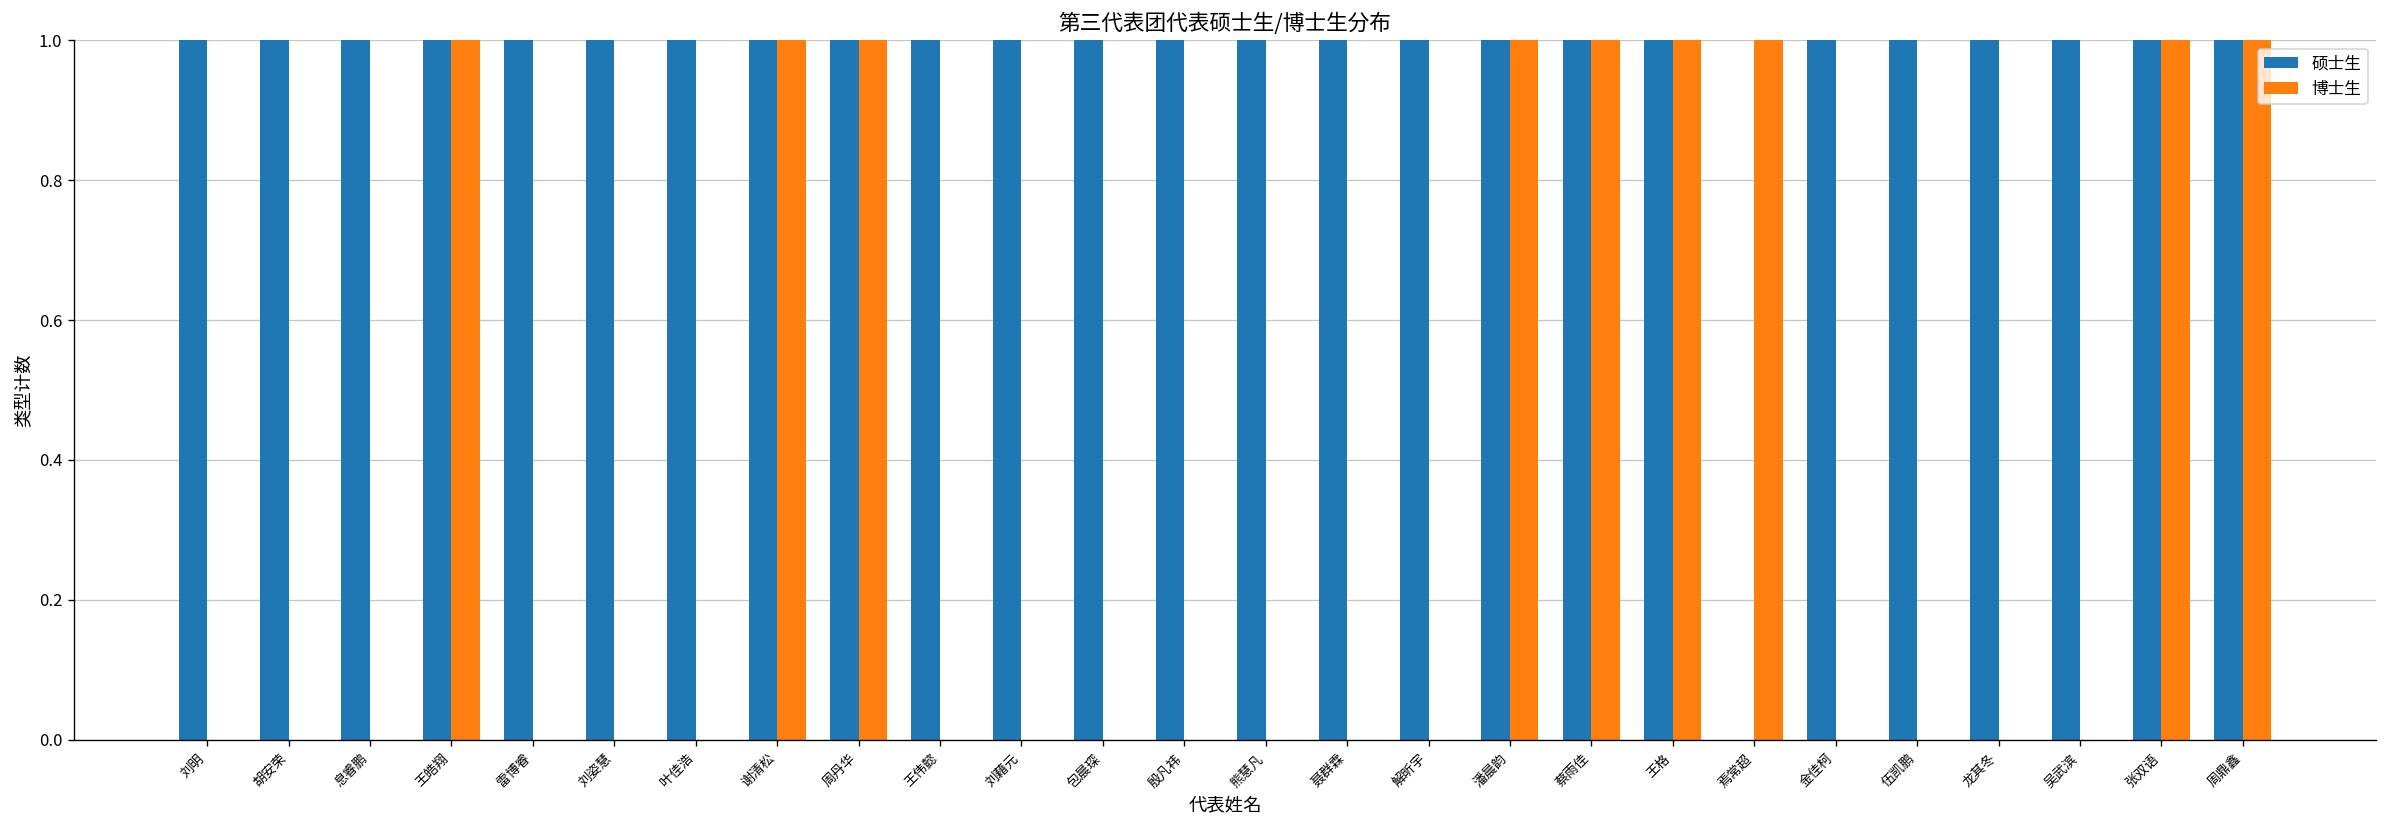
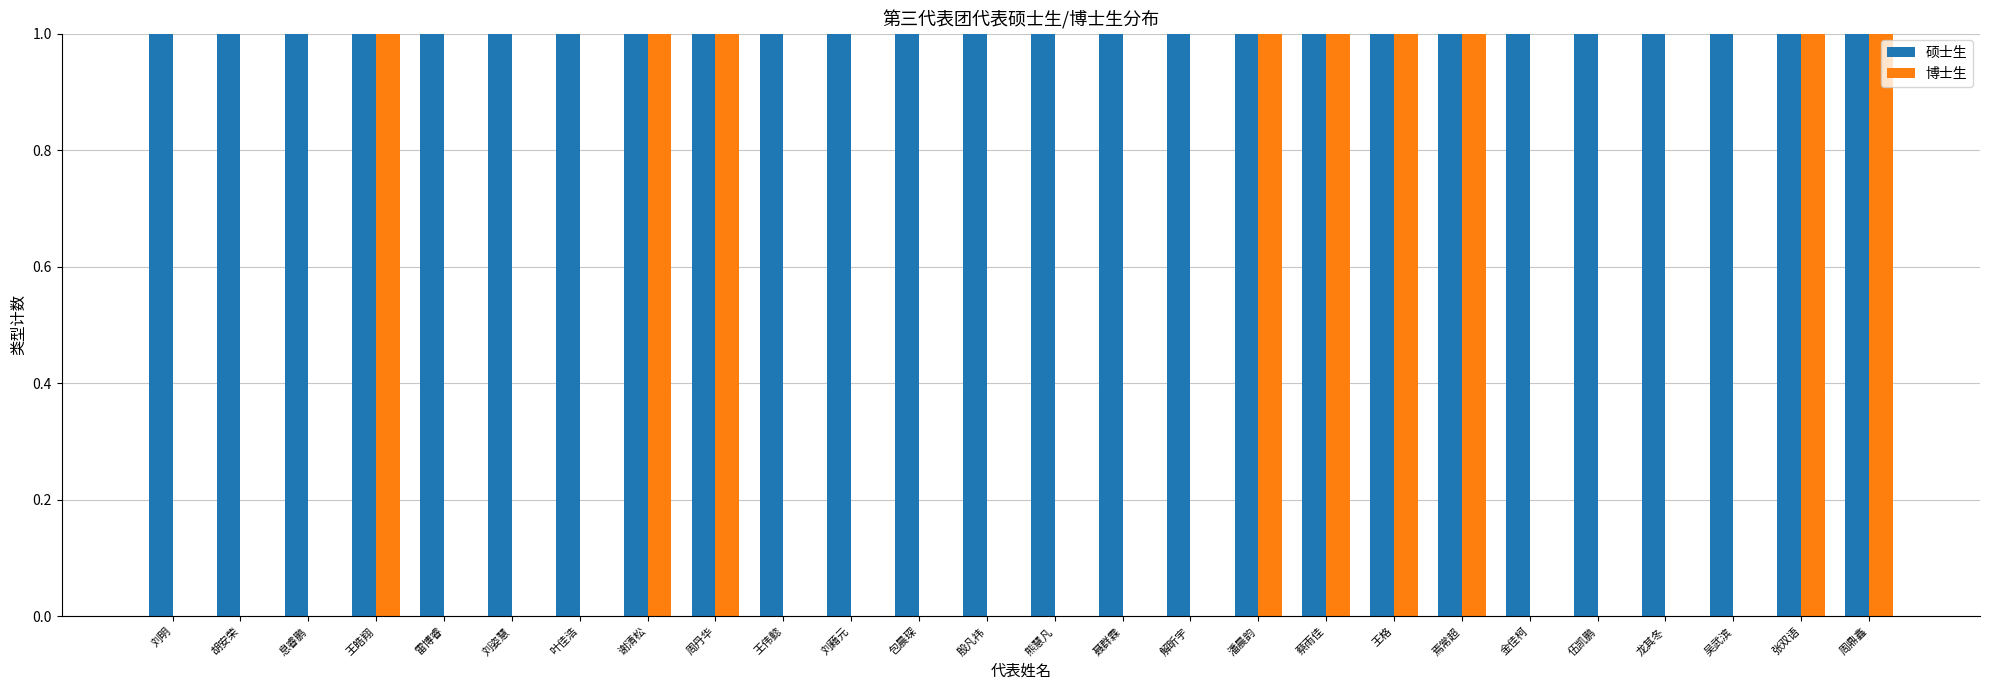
硕士生, 焉常超: 0 -> 1
